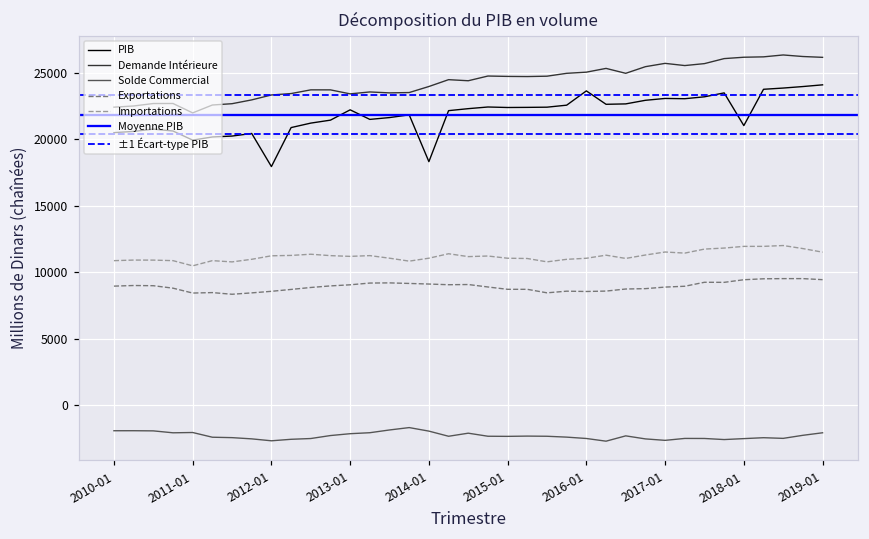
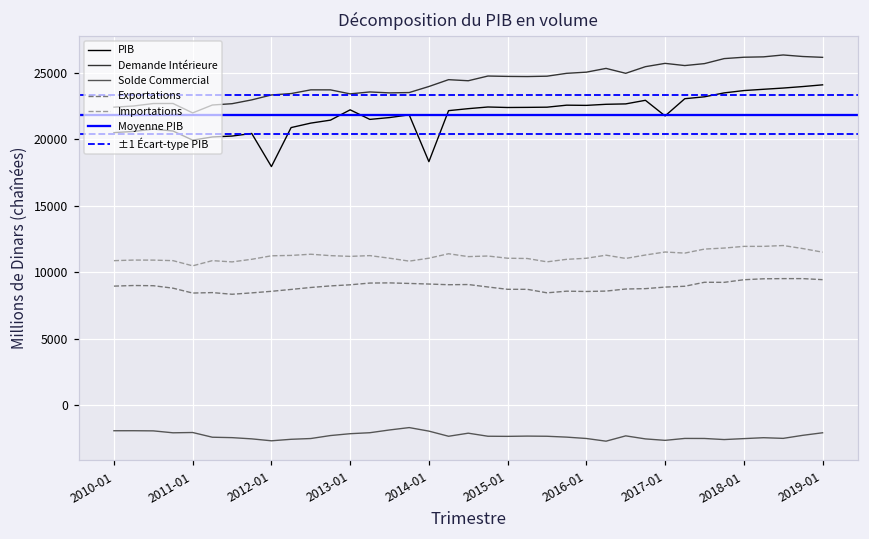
PIB, 2016-01: 23600 -> 22600
PIB, 2017-01: 23100 -> 21800
PIB, 2018-01: 21000 -> 23700
